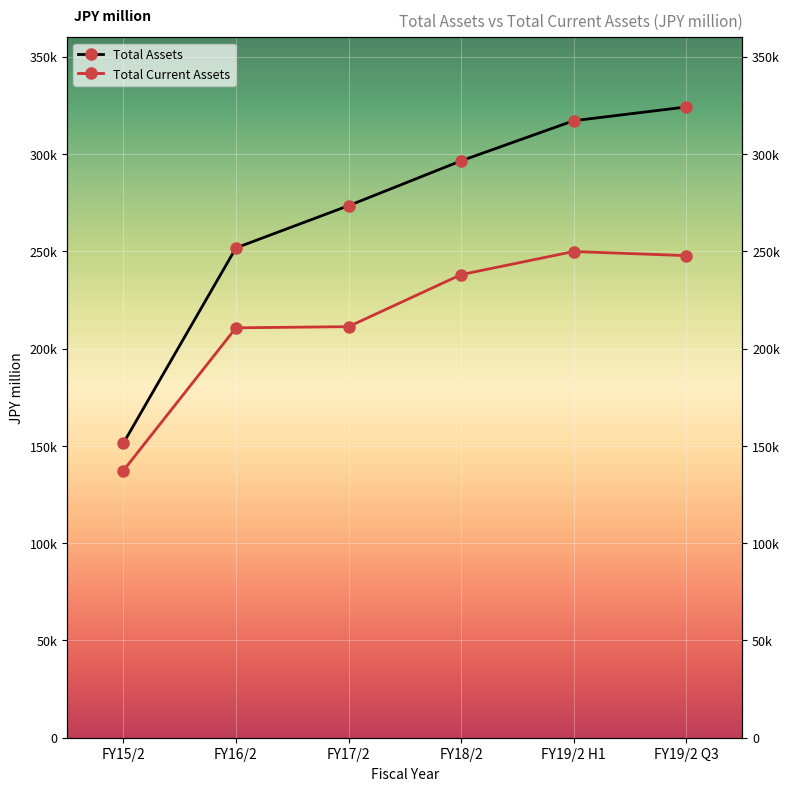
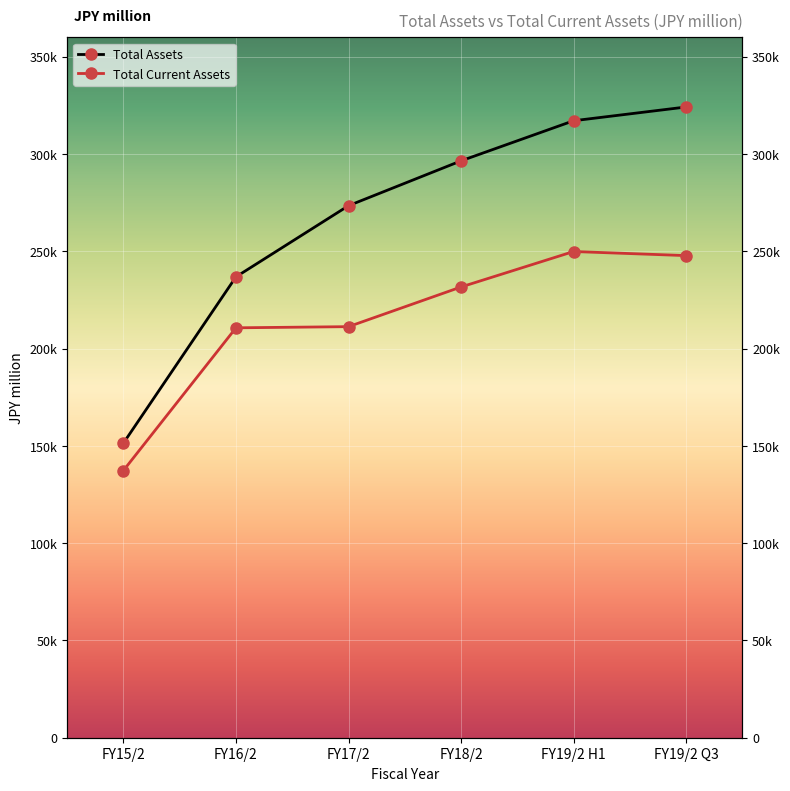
Total Assets, FY16/2: 252000 -> 237000
Total Current Assets, FY18/2: 238000 -> 232000
